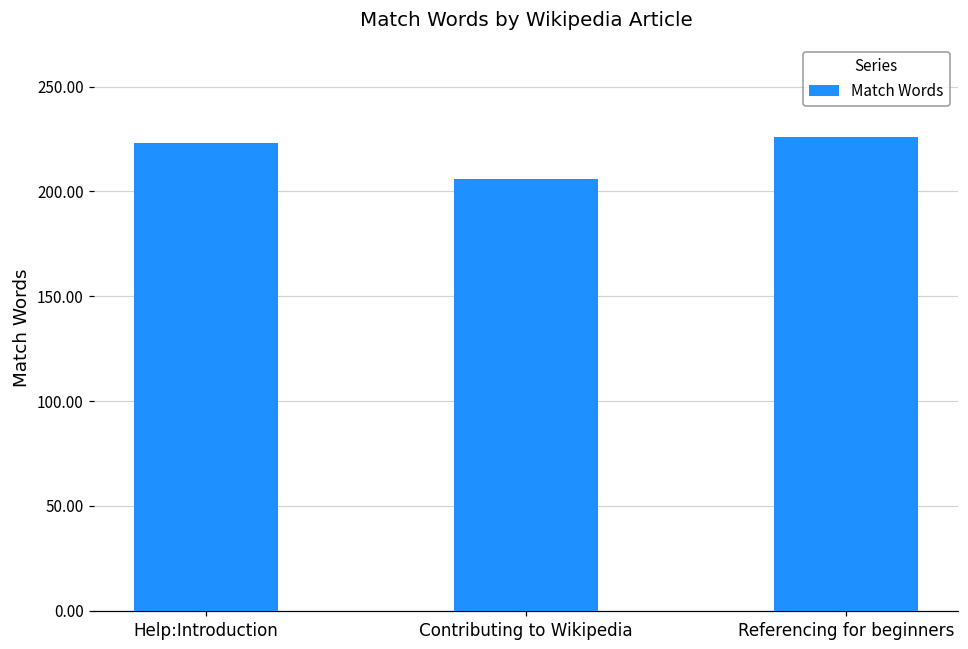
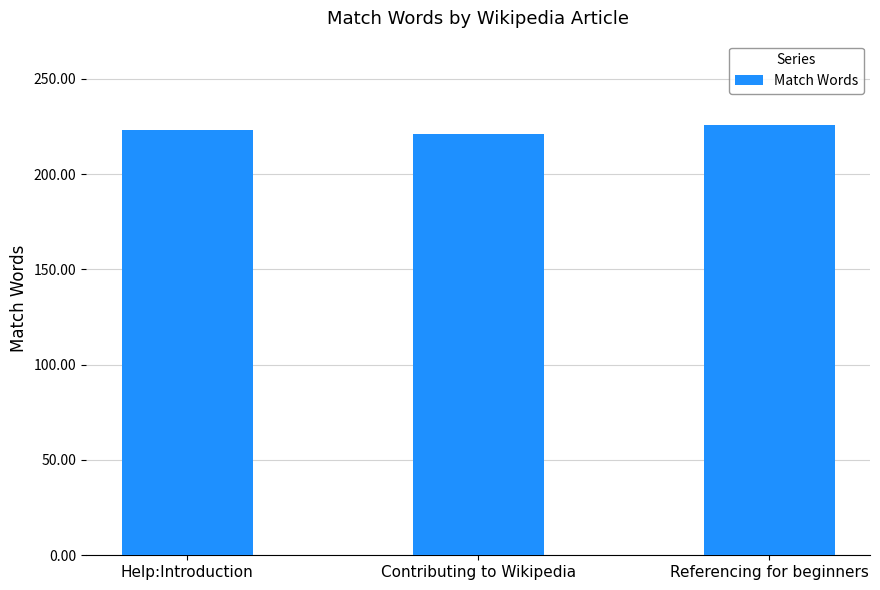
Contributing to Wikipedia: 206 -> 221
